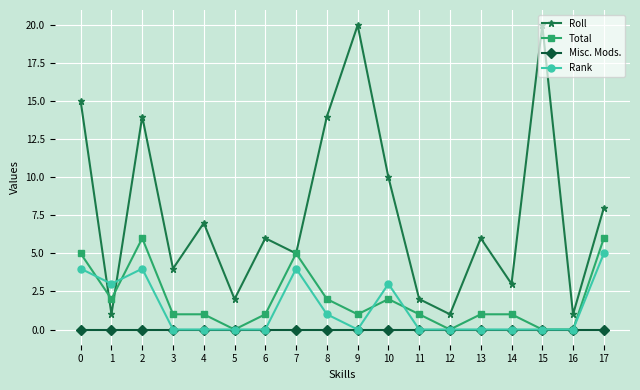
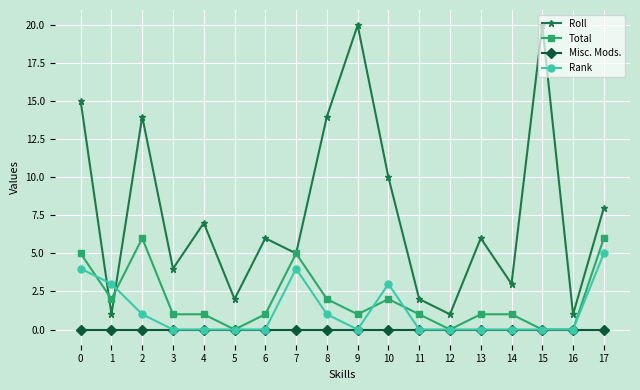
Rank, 2: 4 -> 1
